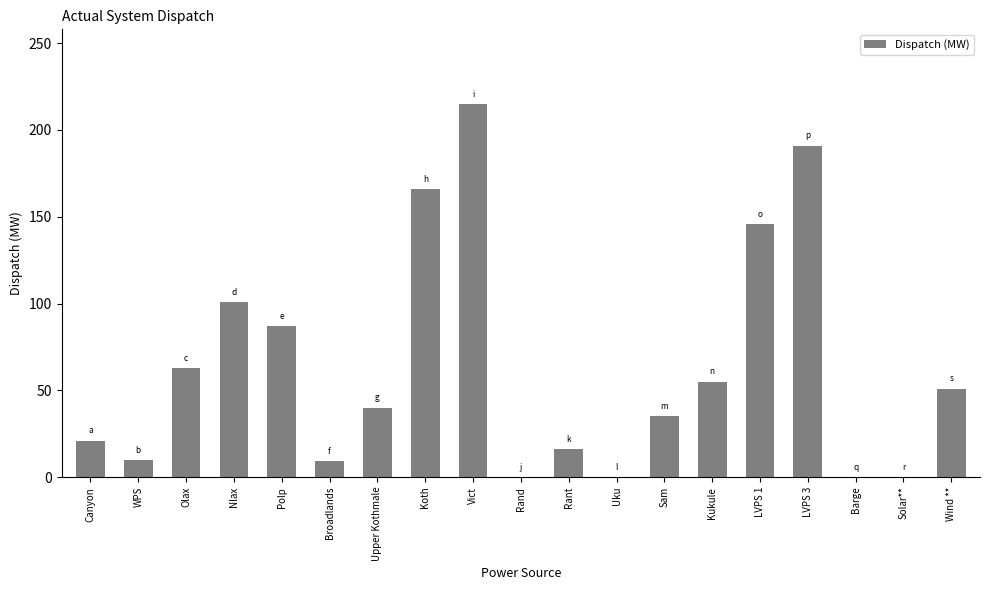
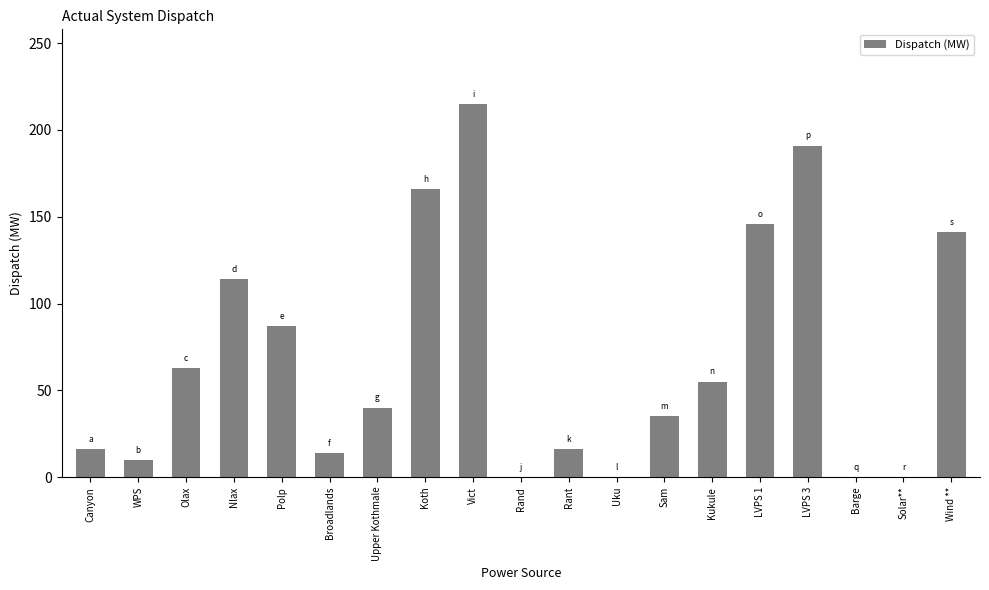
Canyon: 21 -> 16
Nlax: 101 -> 114
Broadlands: 9 -> 14
Wind **: 51 -> 141
